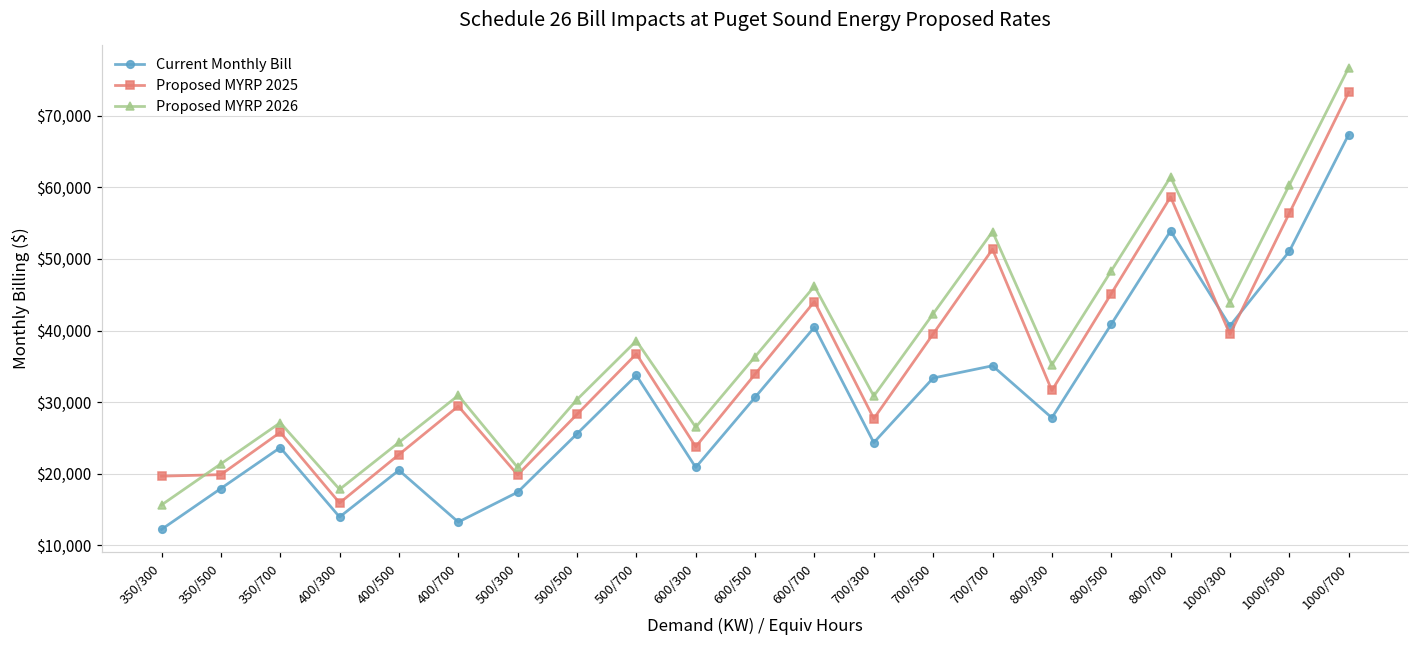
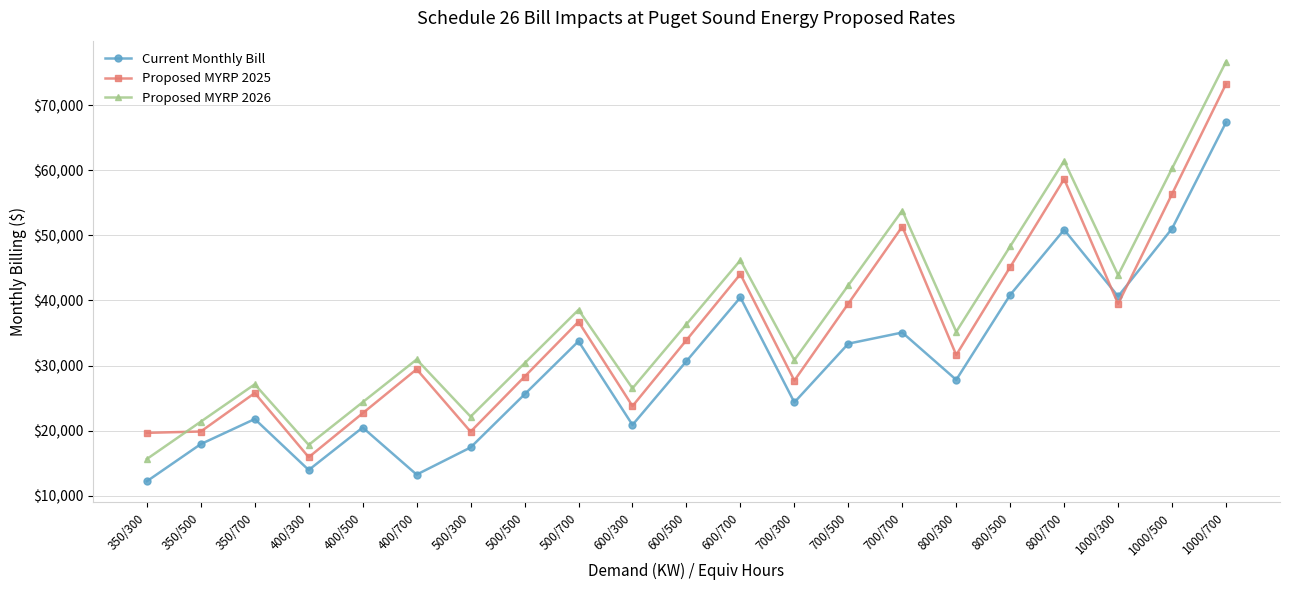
Current Monthly Bill, 350/700: $24,000 -> $22,000
Proposed MYRP 2026, 500/300: $21,000 -> $22,000
Current Monthly Bill, 800/700: $54,000 -> $51,000
